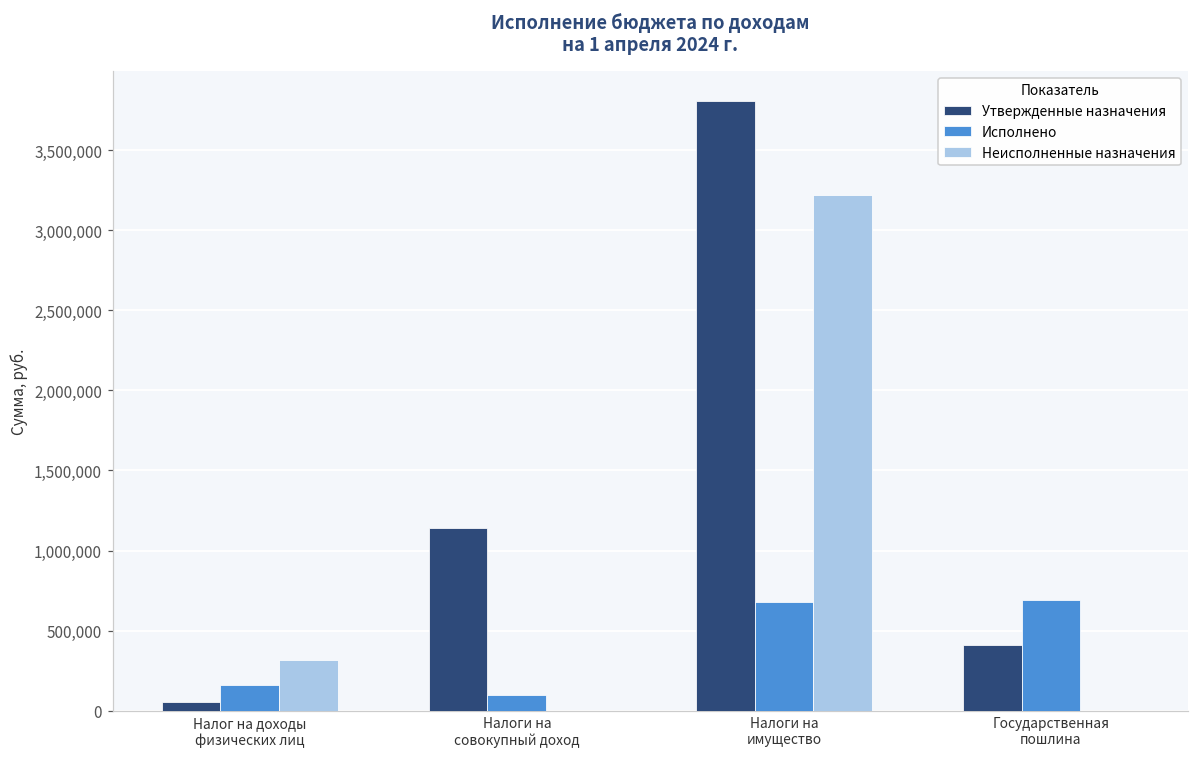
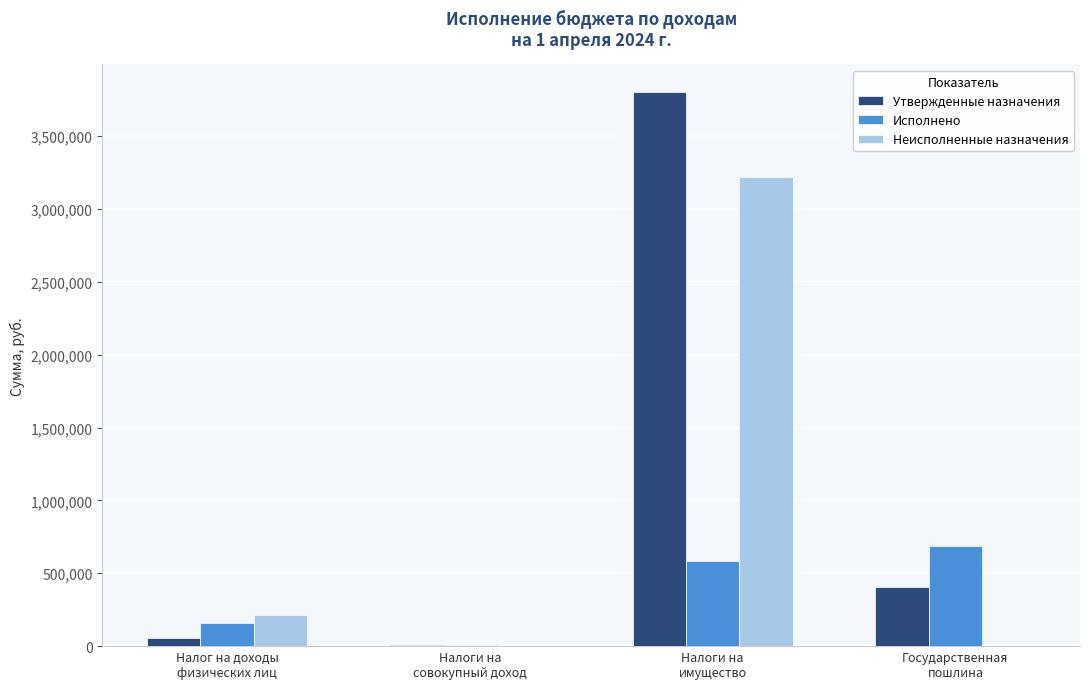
Неисполненные назначения, Налог на доходы физических лиц: 310,000 -> 220,000
Утвержденные назначения, Налоги на совокупный доход: 1,140,000 -> 10,000
Исполнено, Налоги на совокупный доход: 100,000 -> 10,000
Исполнено, Налоги на имущество: 680,000 -> 590,000
